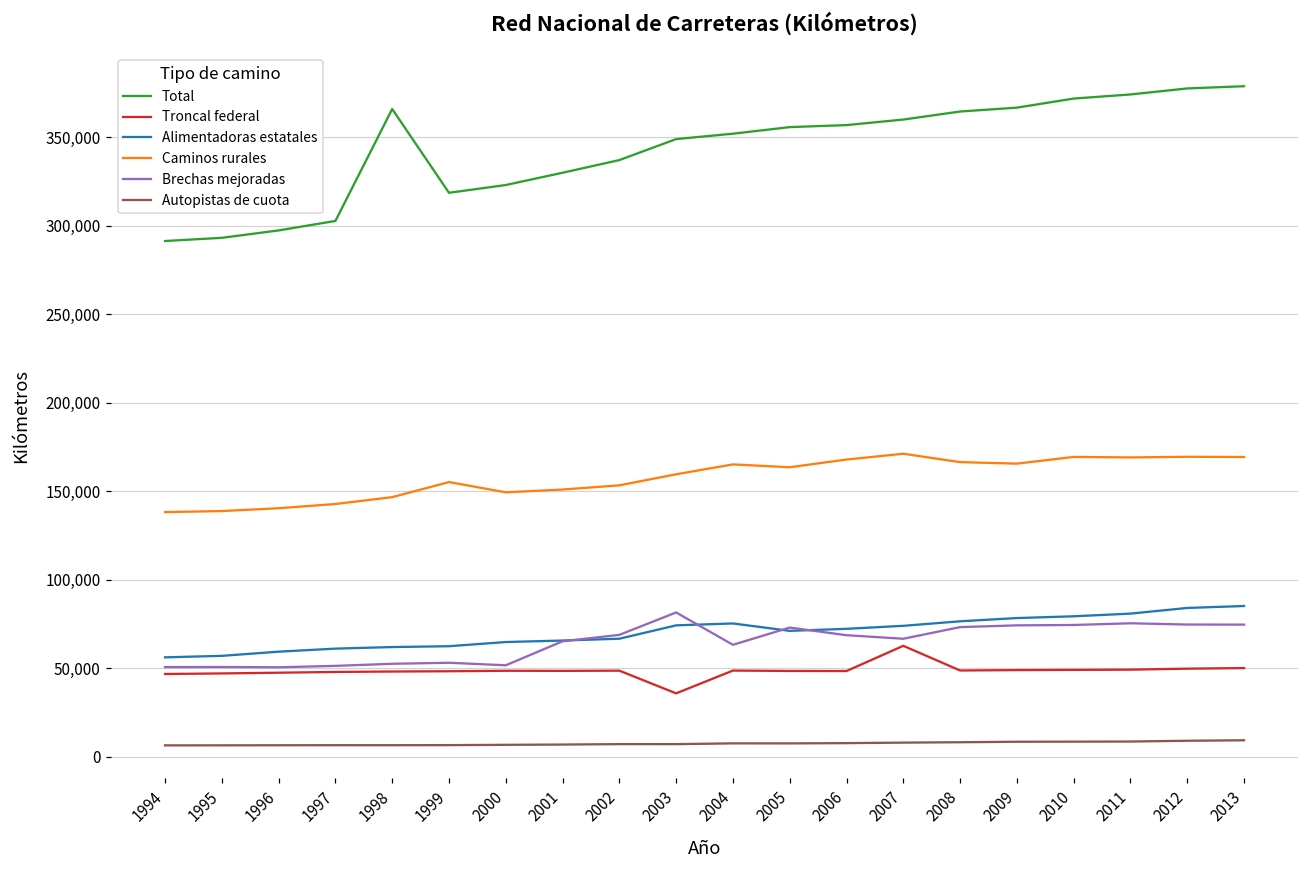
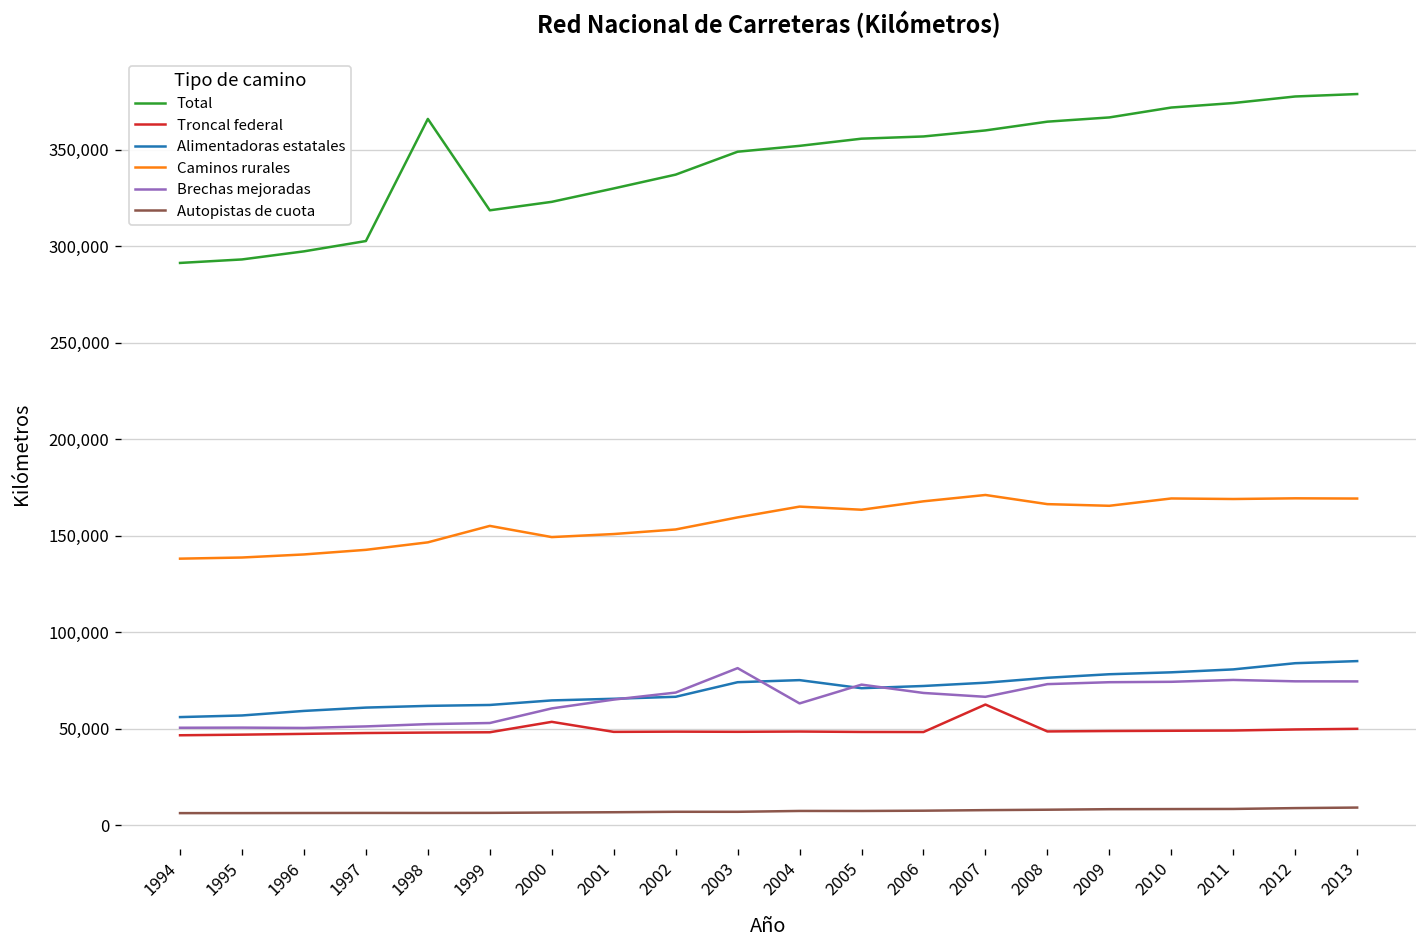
Troncal federal, 2000: 48,000 -> 54,000
Brechas mejoradas, 2000: 52,000 -> 61,000
Troncal federal, 2003: 36,000 -> 48,000
